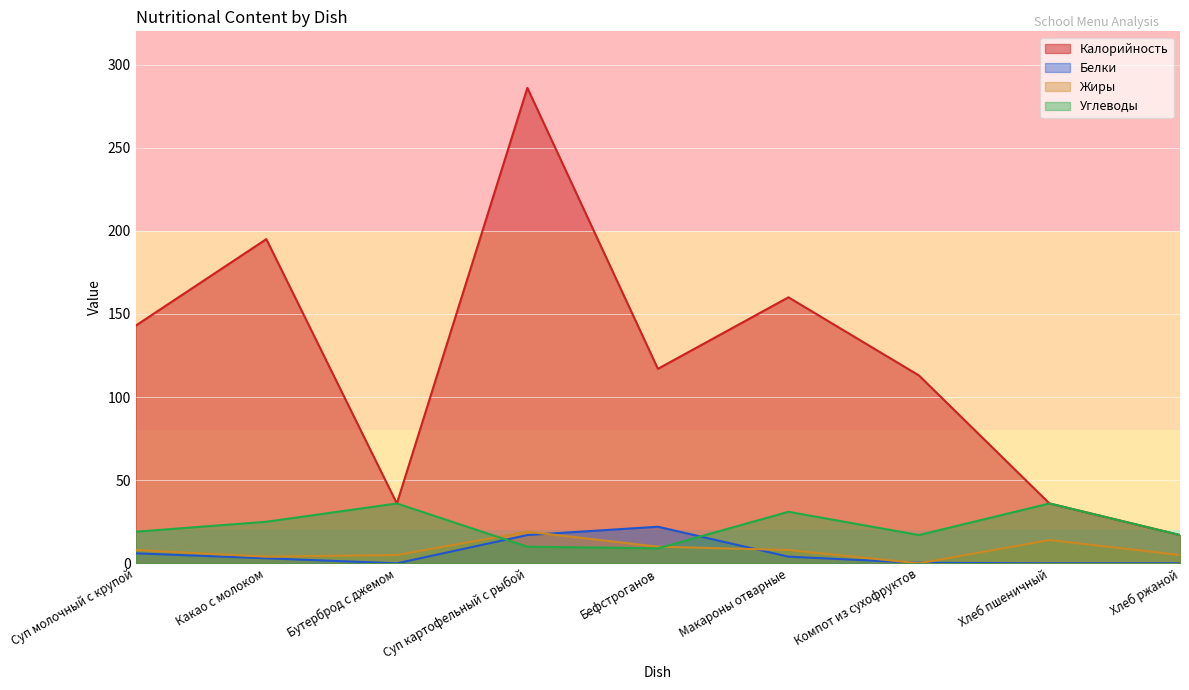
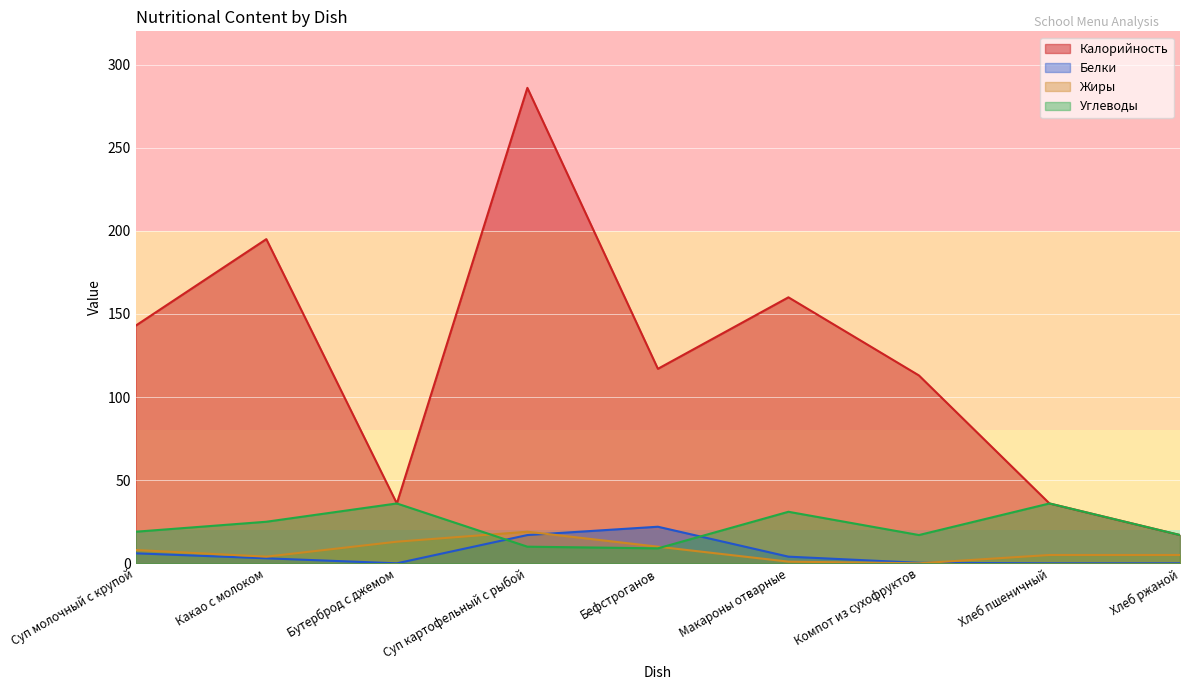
Жиры, Бутерброд с джемом: 5 -> 13
Жиры, Макароны отварные: 8 -> 1
Жиры, Хлеб пшеничный: 14 -> 5
